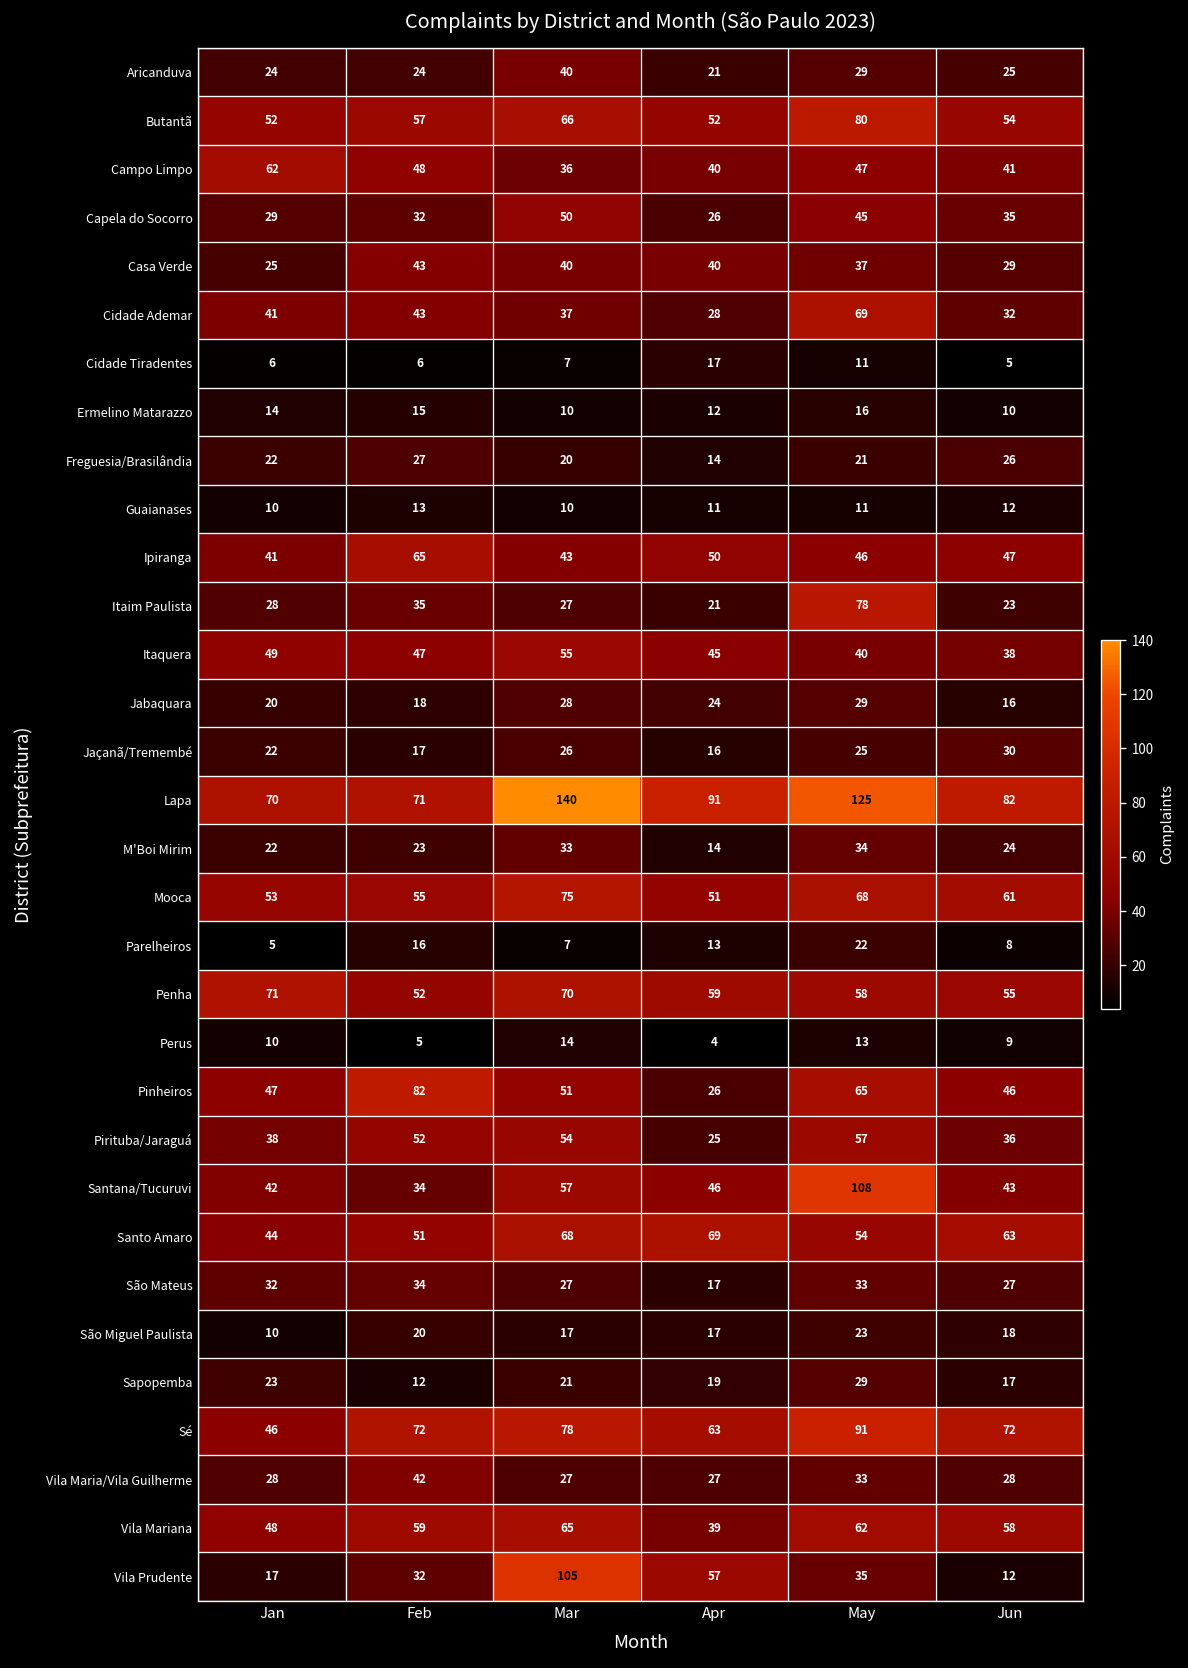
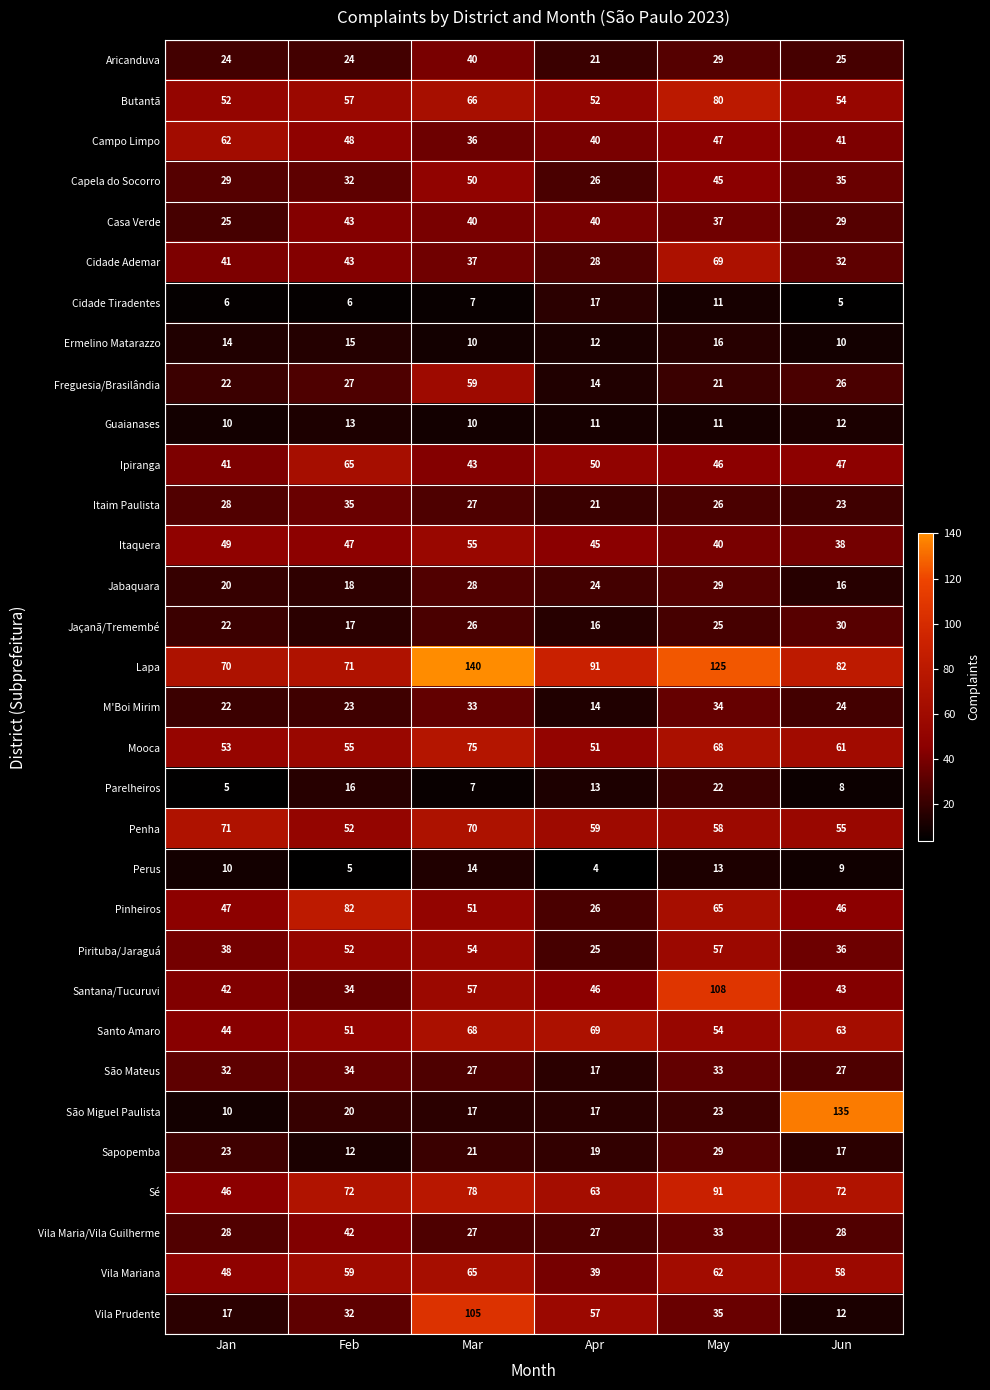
Freguesia/Brasilândia, Mar: 20 -> 59
Itaim Paulista, May: 78 -> 26
São Miguel Paulista, Jun: 18 -> 135
